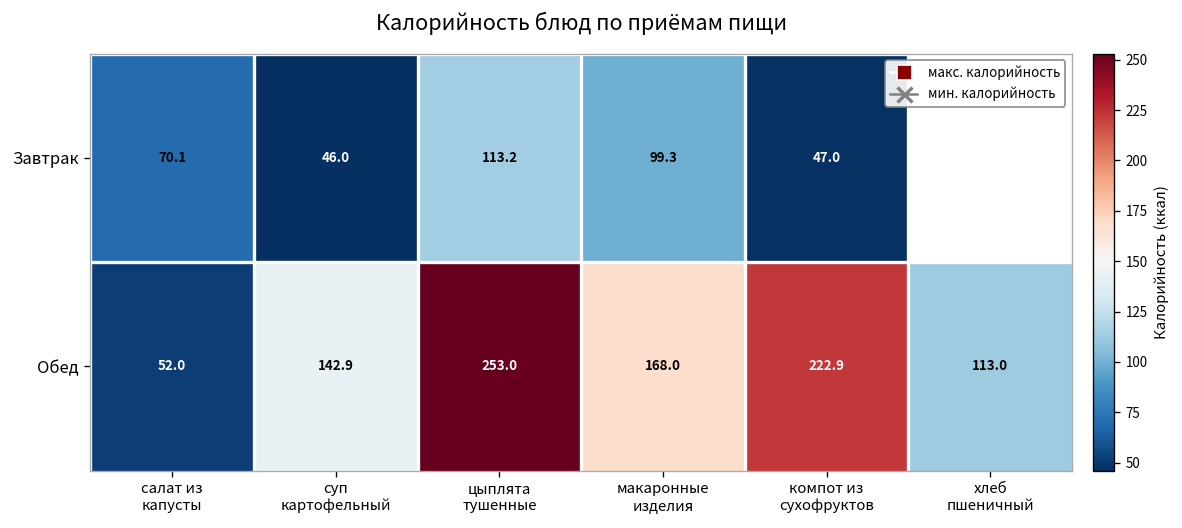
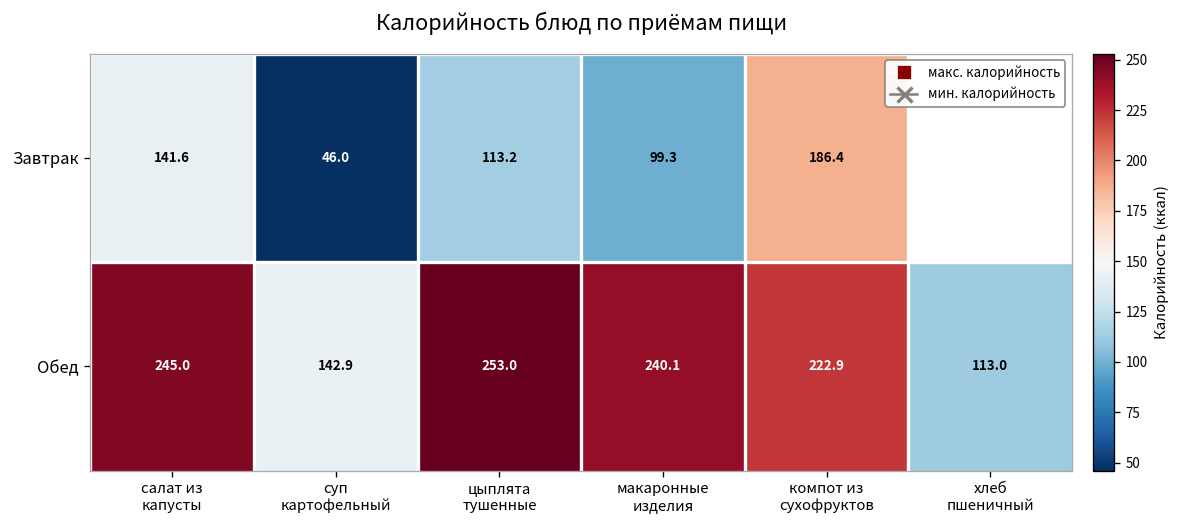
Завтрак, салат из капусты: 70.1 -> 141.6
Завтрак, компот из сухофруктов: 47.0 -> 186.4
Обед, салат из капусты: 52.0 -> 245.0
Обед, макаронные изделия: 168.0 -> 240.1
